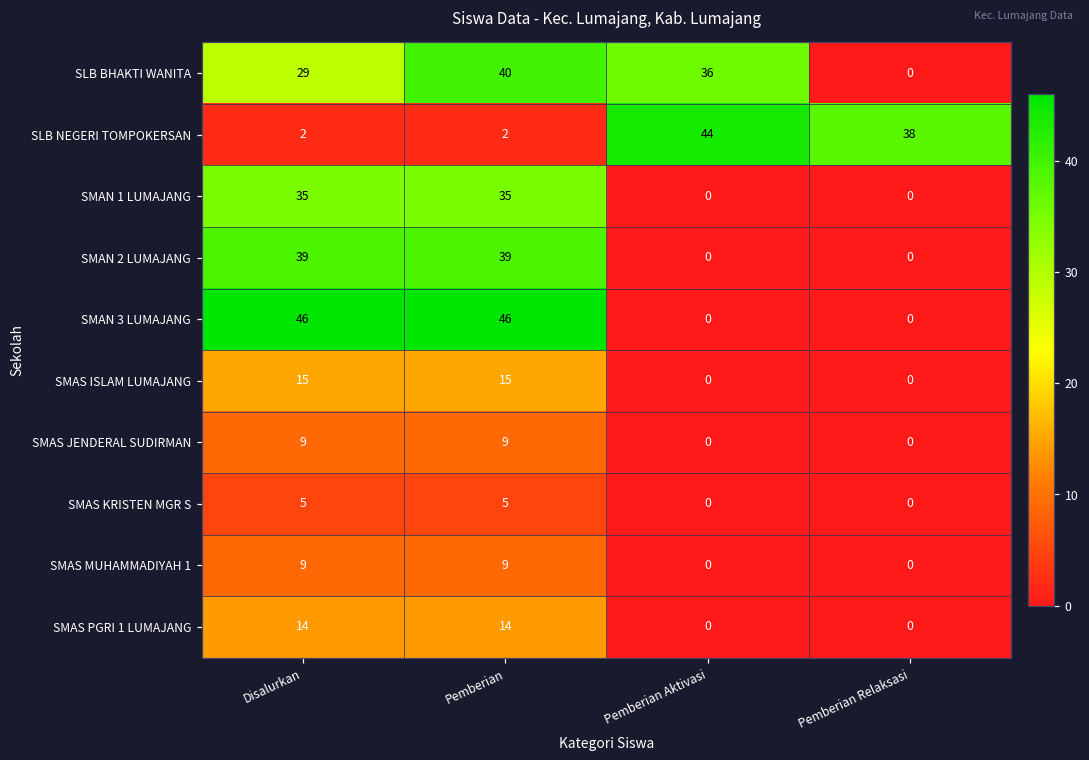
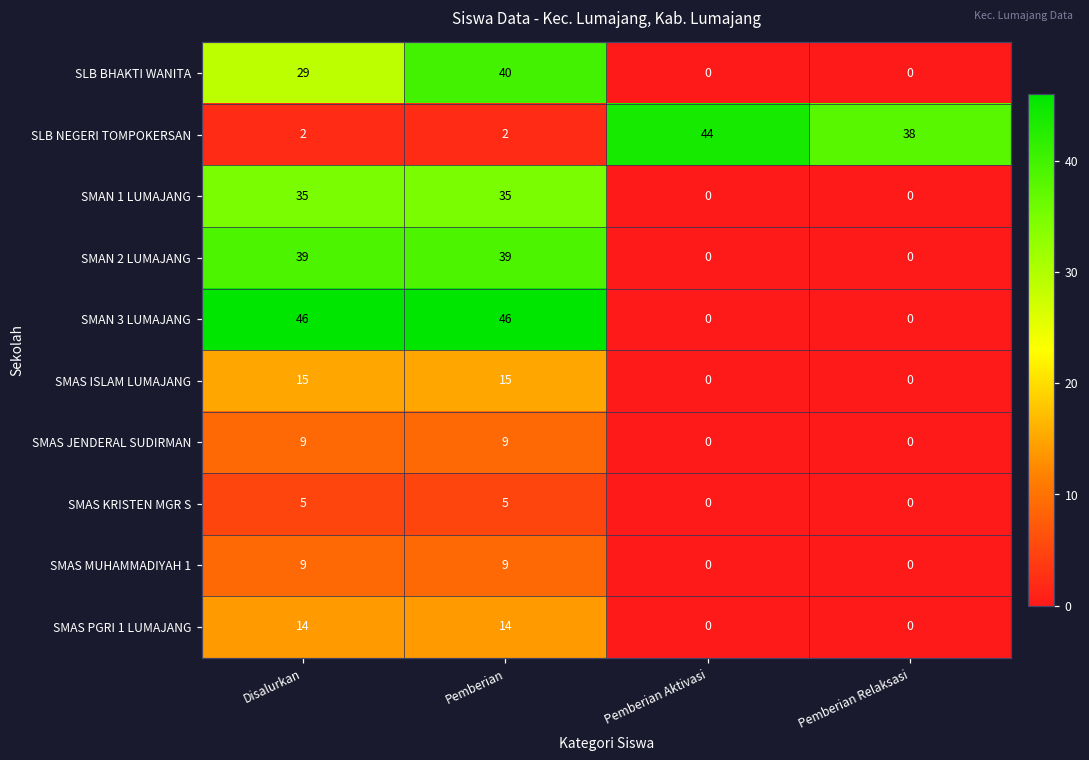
SLB BHAKTI WANITA, Pemberian Aktivasi: 36 -> 0
